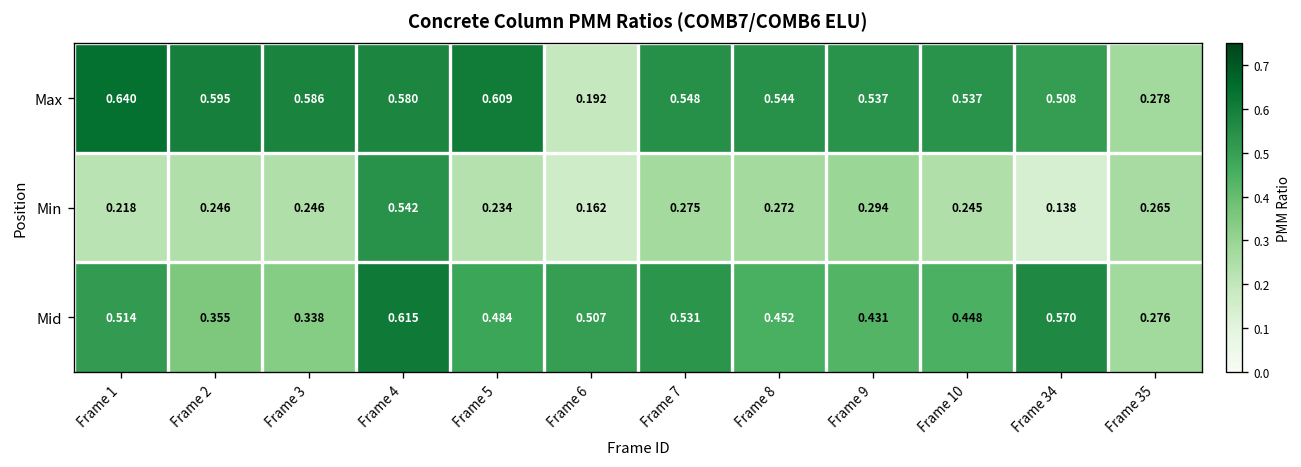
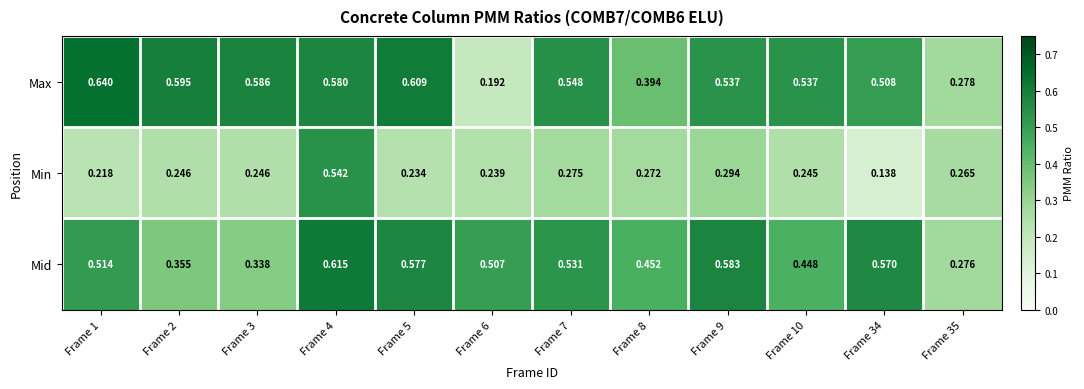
Max, Frame 8: 0.544 -> 0.394
Min, Frame 6: 0.162 -> 0.239
Mid, Frame 5: 0.484 -> 0.577
Mid, Frame 9: 0.431 -> 0.583
